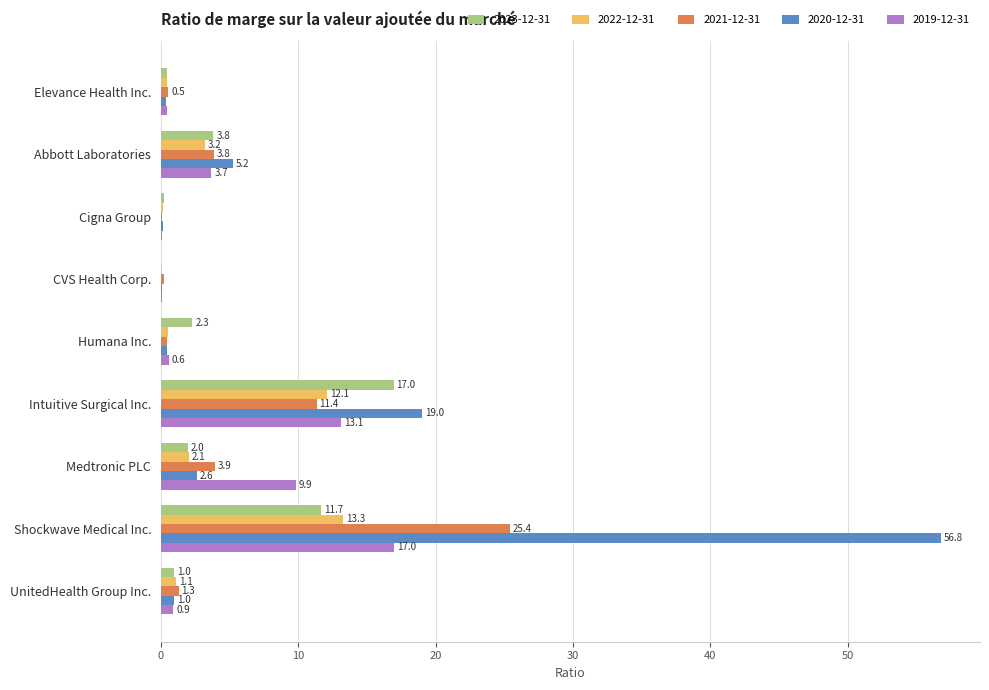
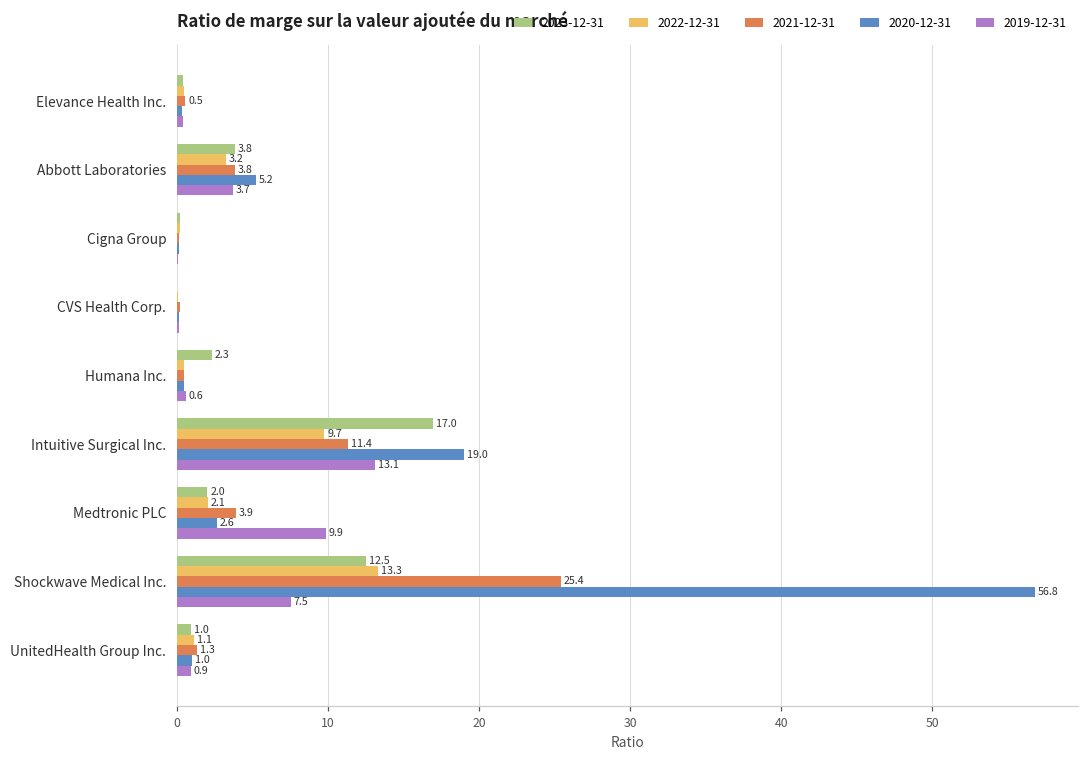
2022-12-31, Intuitive Surgical Inc.: 12.1 -> 9.7
2023-12-31, Shockwave Medical Inc.: 11.7 -> 12.5
2019-12-31, Shockwave Medical Inc.: 17.0 -> 7.5
